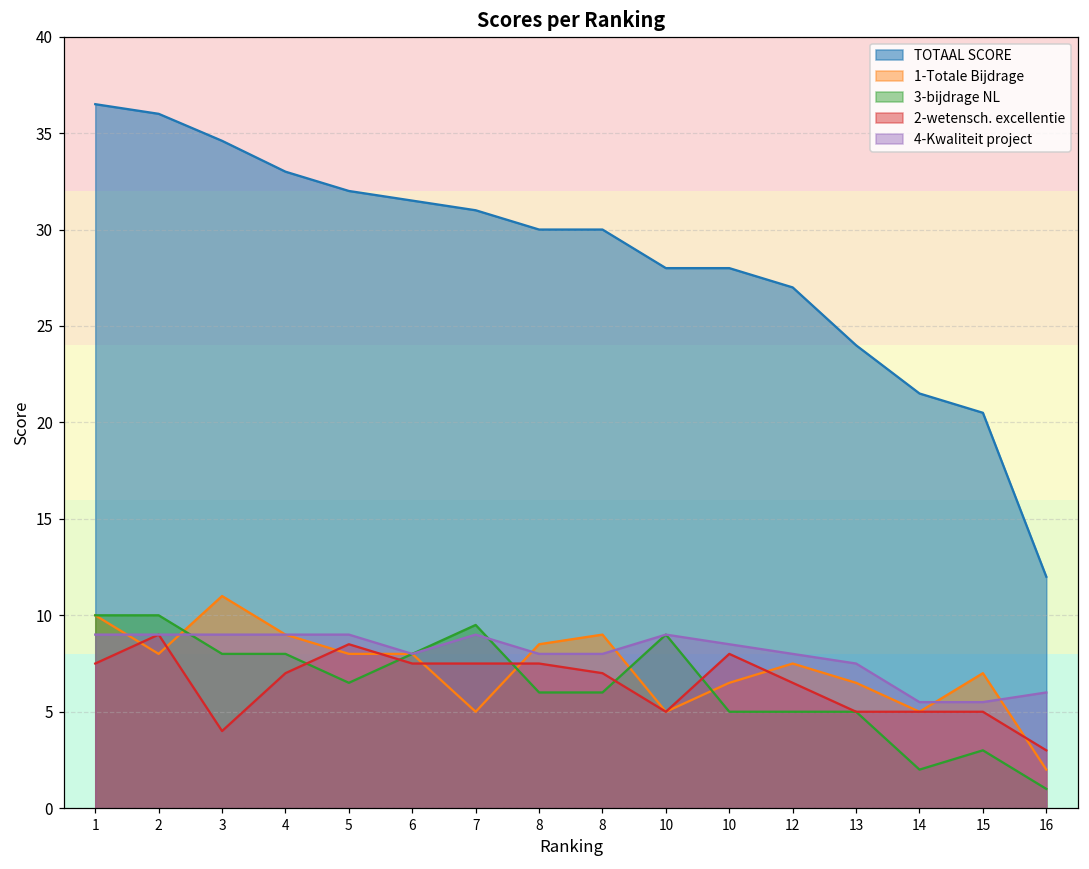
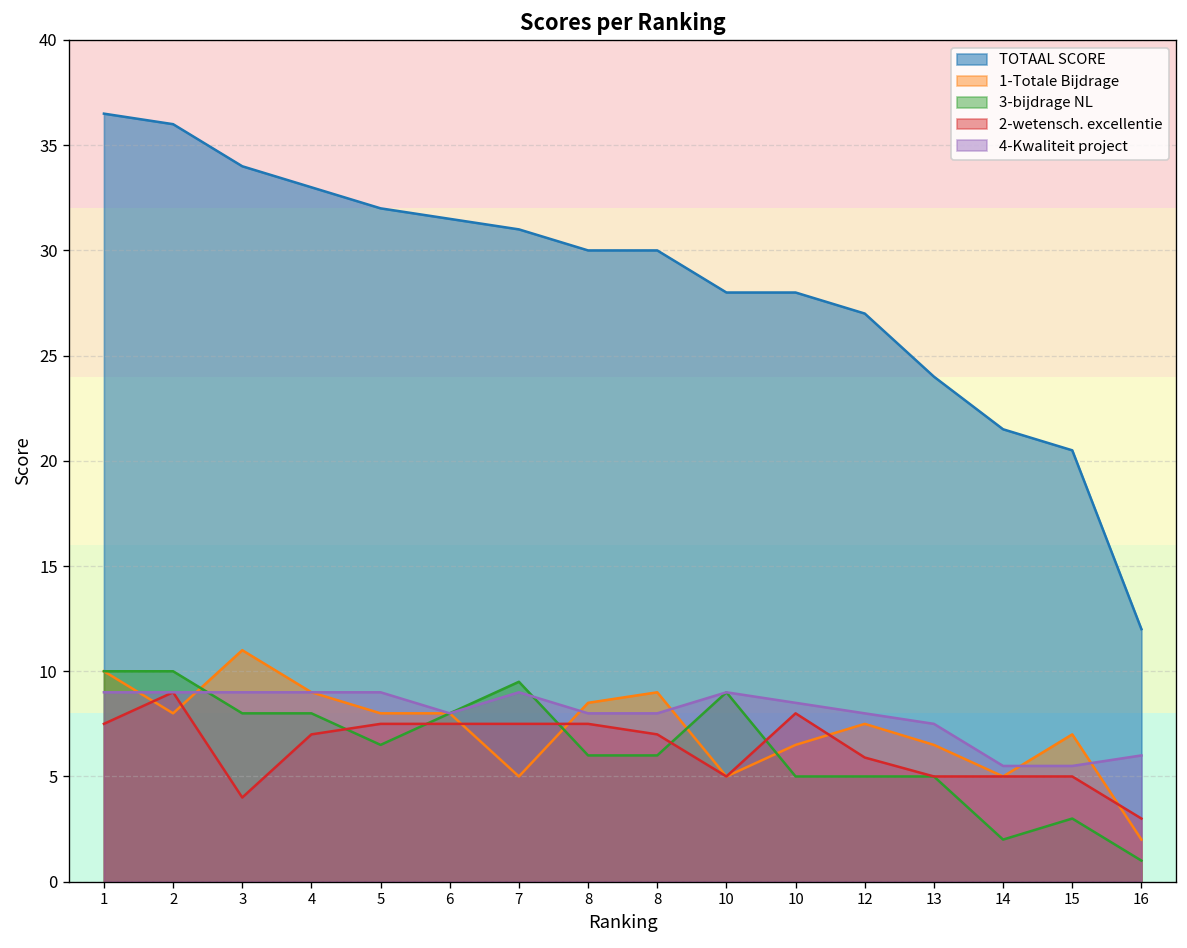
TOTAAL SCORE, 3: 34.6 -> 34.0
2-wetensch. excellentie, 5: 8.5 -> 7.5
2-wetensch. excellentie, 12: 6.5 -> 5.9
